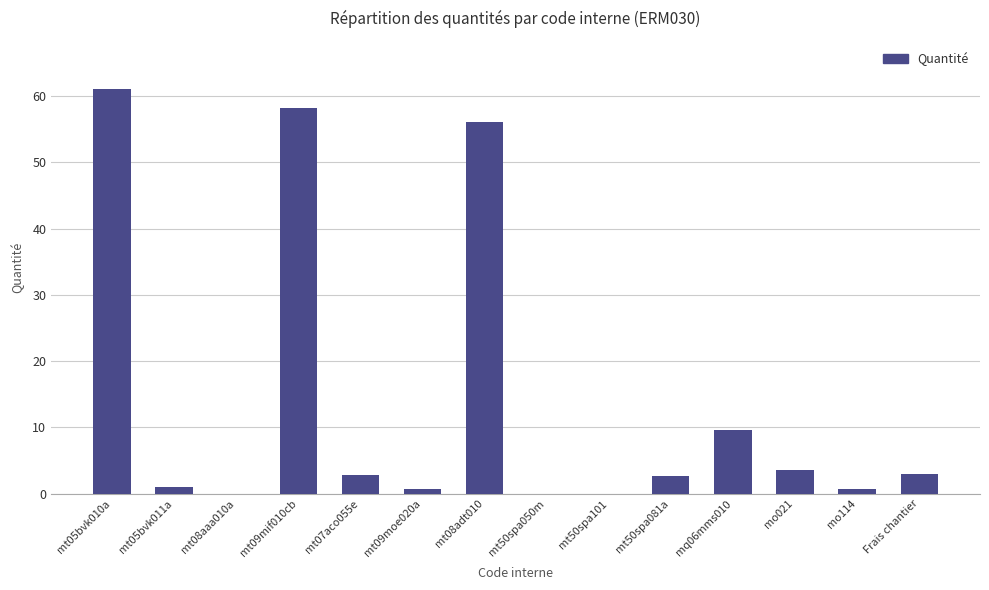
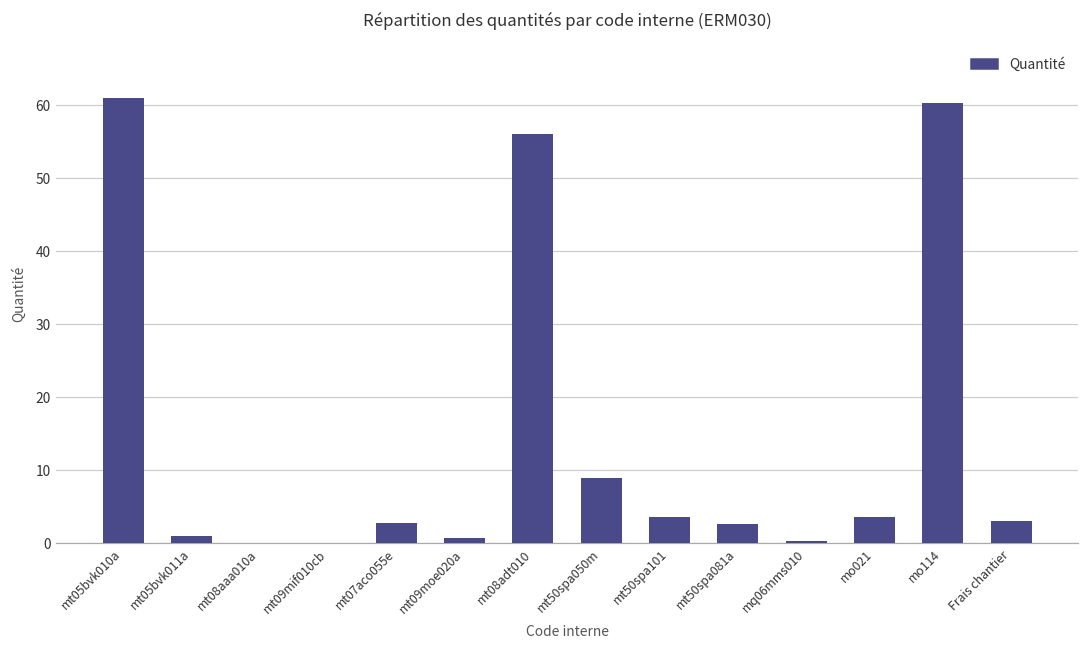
mt09mif010cb: 58 -> 0
mt50spa050m: 0 -> 9
mt50spa101: 0 -> 4
mq06mms010: 10 -> 0
mo114: 1 -> 60
